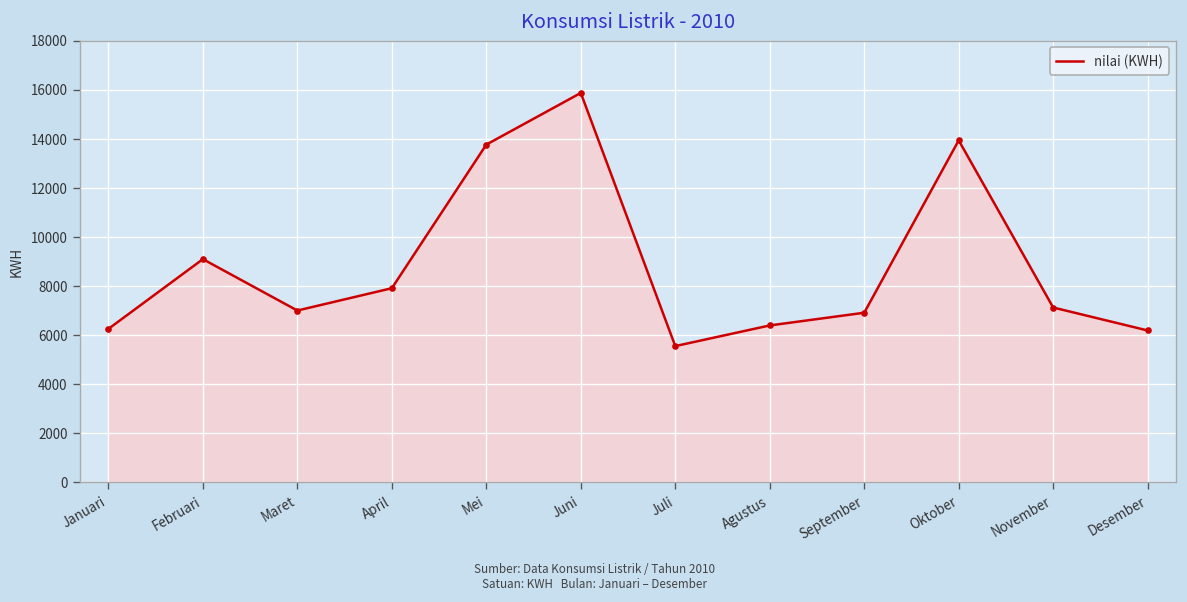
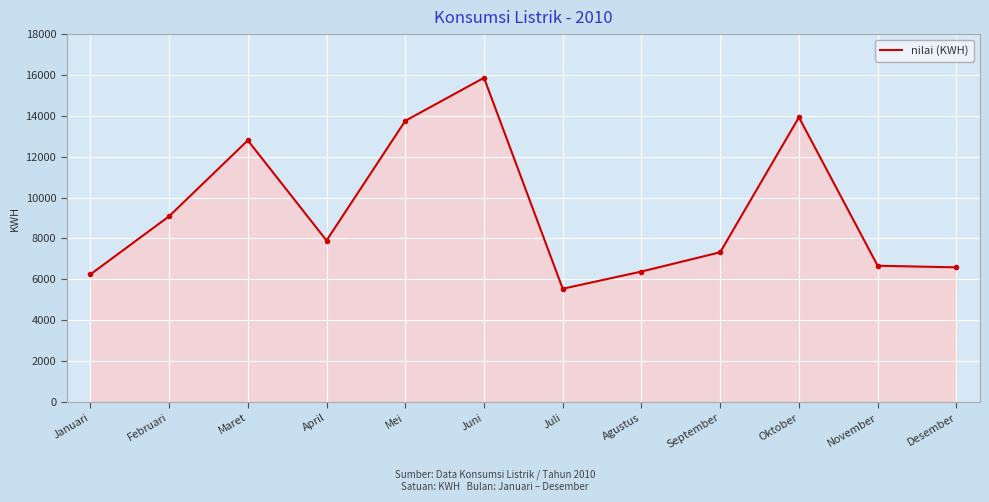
Maret: 7000 -> 12800
September: 6900 -> 7300
November: 7100 -> 6700
Desember: 6200 -> 6600
